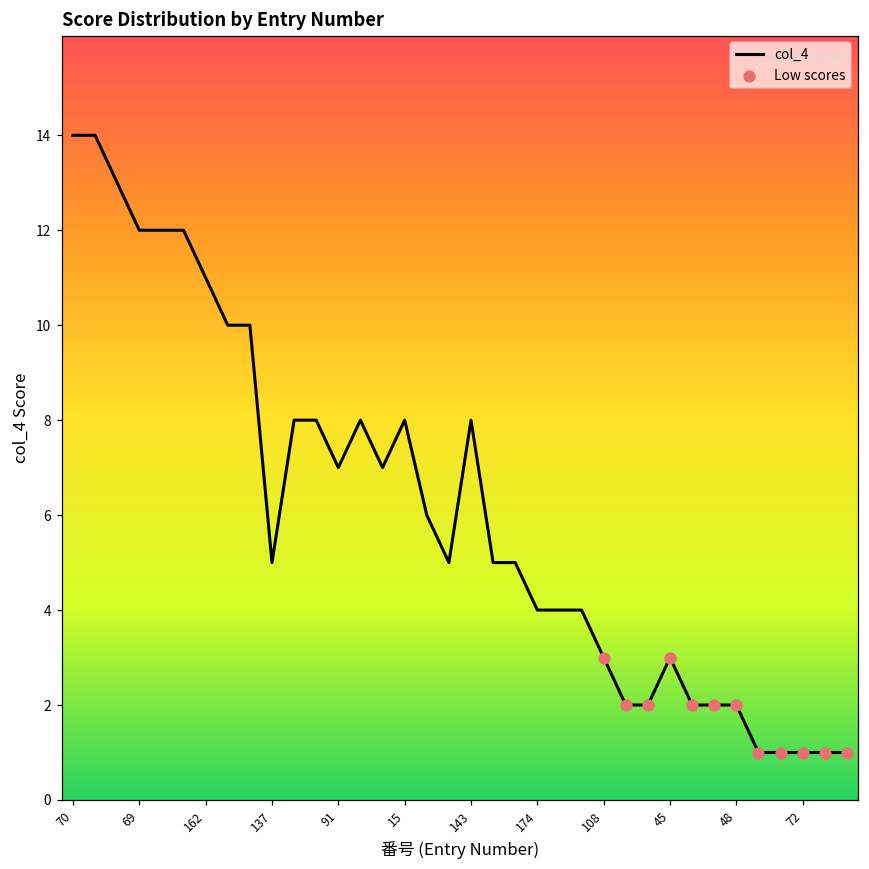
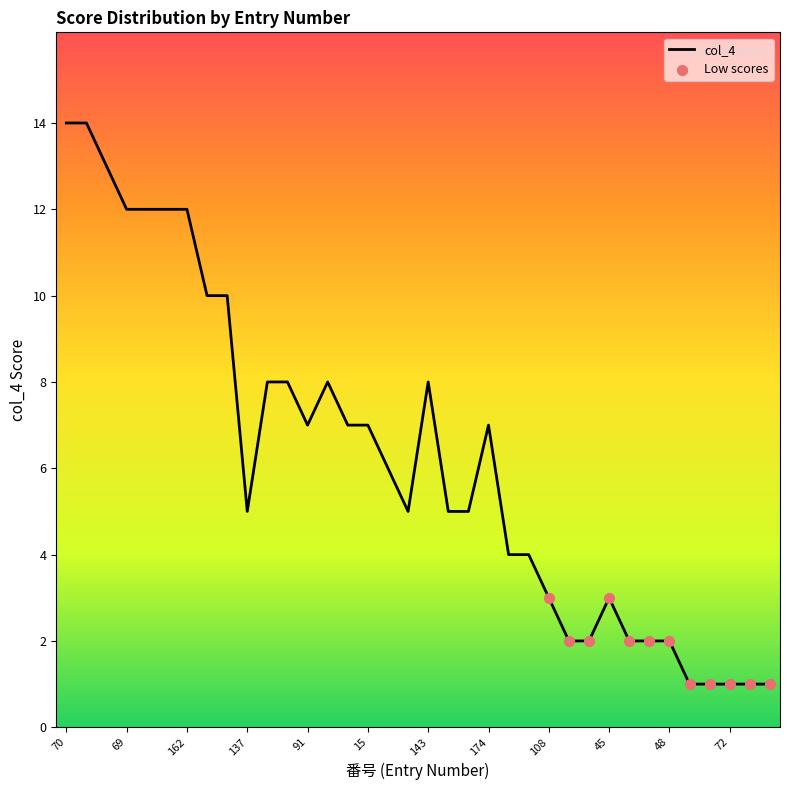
col_4, 162: 11 -> 12
col_4, 15: 8 -> 7
col_4, 174: 4 -> 7
